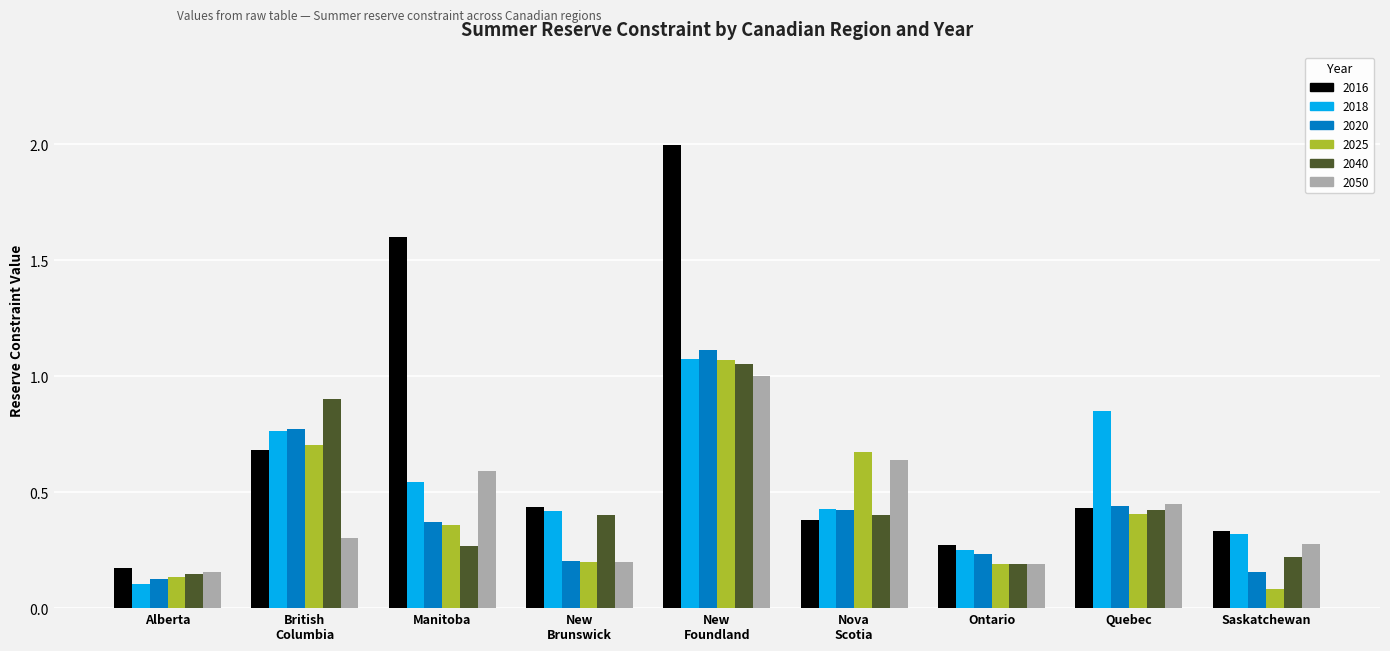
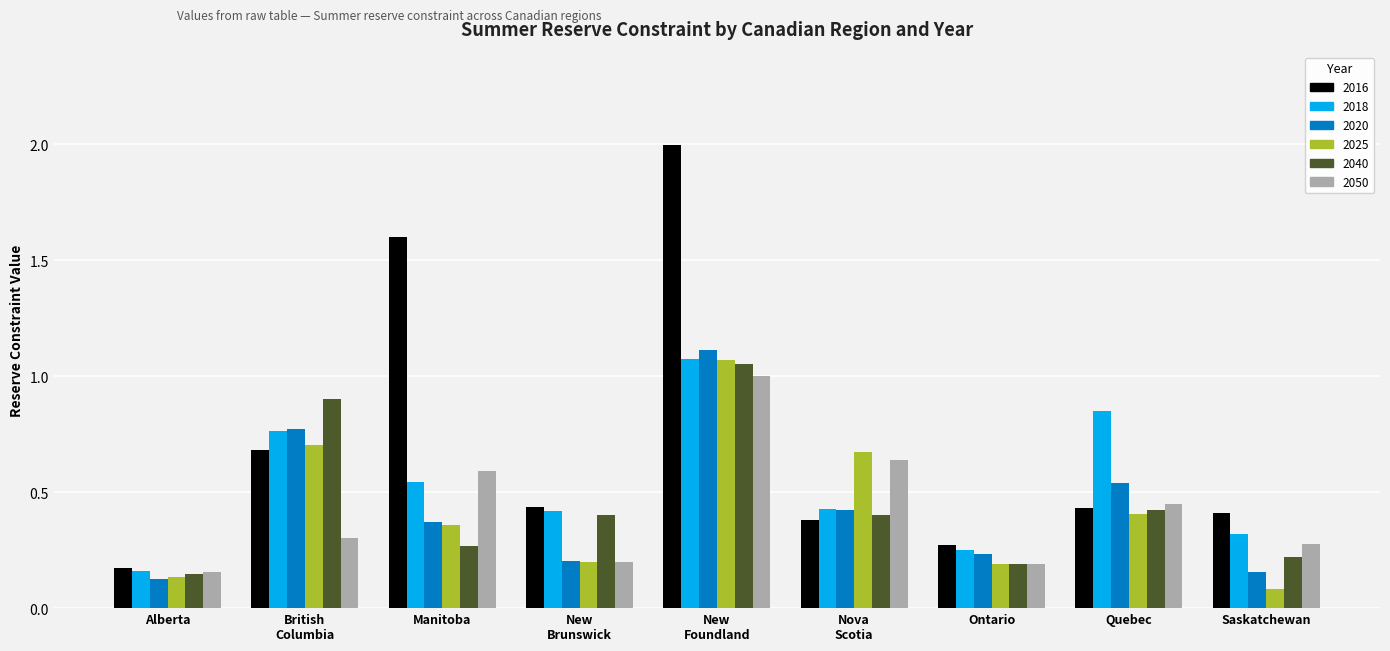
2018, Alberta: 0.11 -> 0.16
2020, Quebec: 0.44 -> 0.54
2016, Saskatchewan: 0.33 -> 0.41
